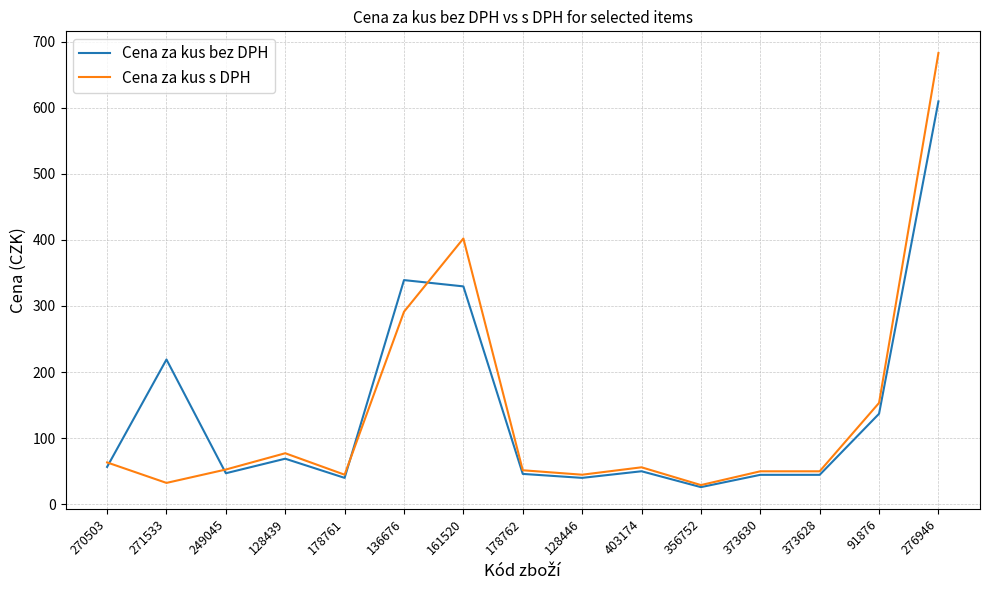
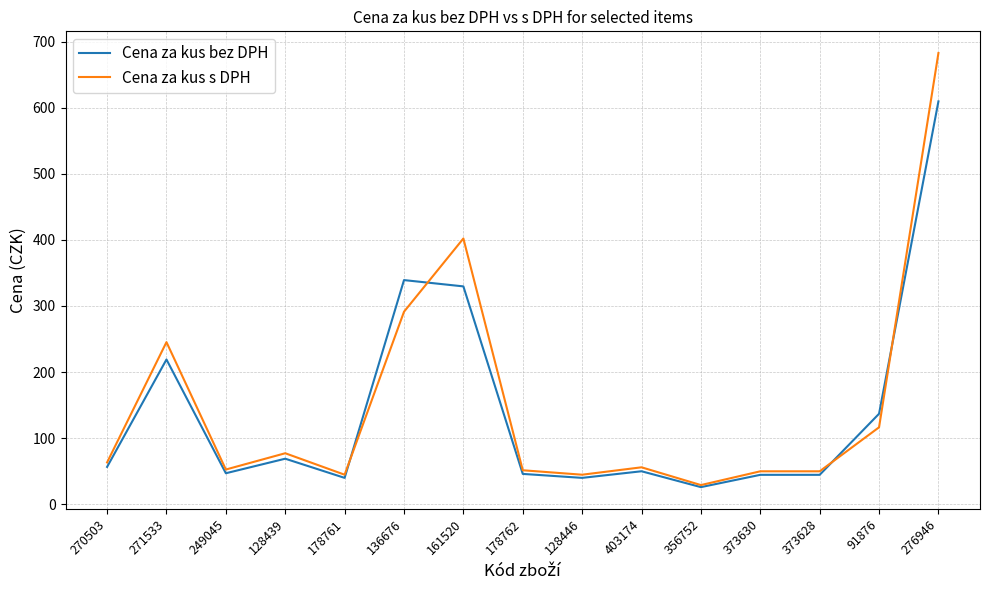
Cena za kus s DPH, 271533: 30 -> 250
Cena za kus s DPH, 91876: 150 -> 120
